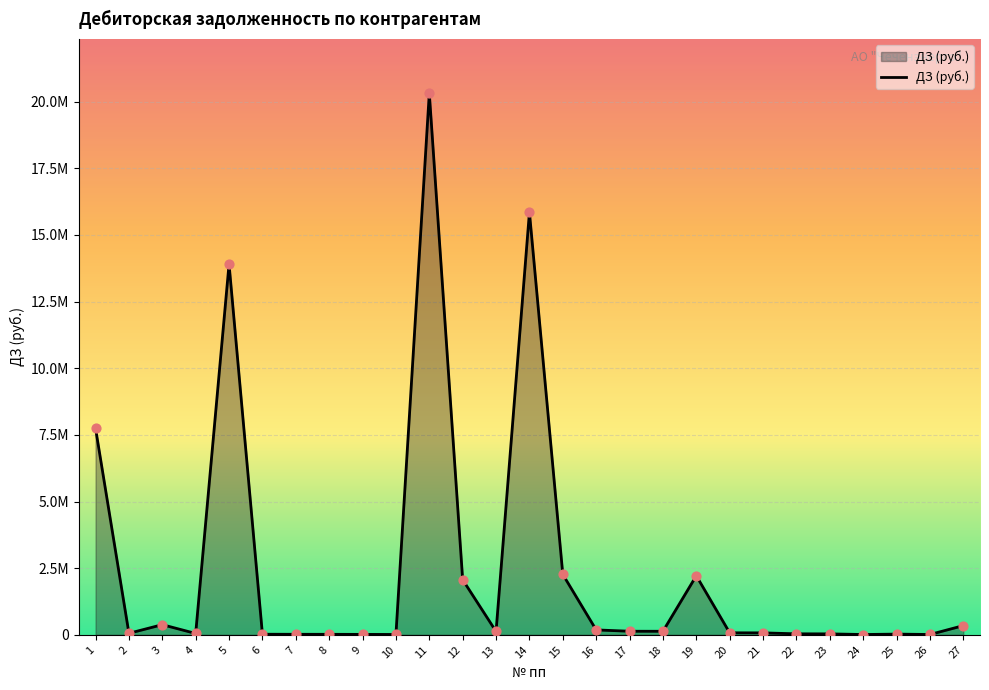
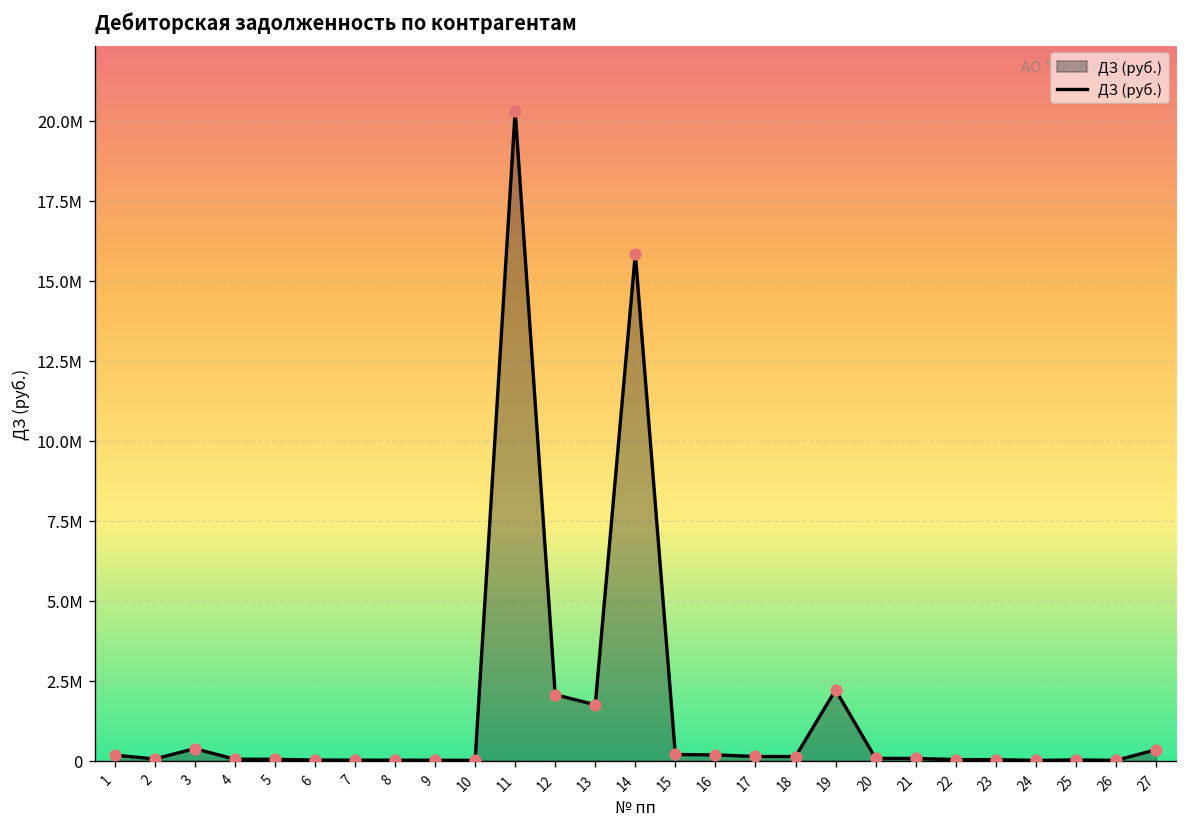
1: 7700000 -> 200000
5: 13900000 -> 0
13: 100000 -> 1800000
15: 2300000 -> 200000
